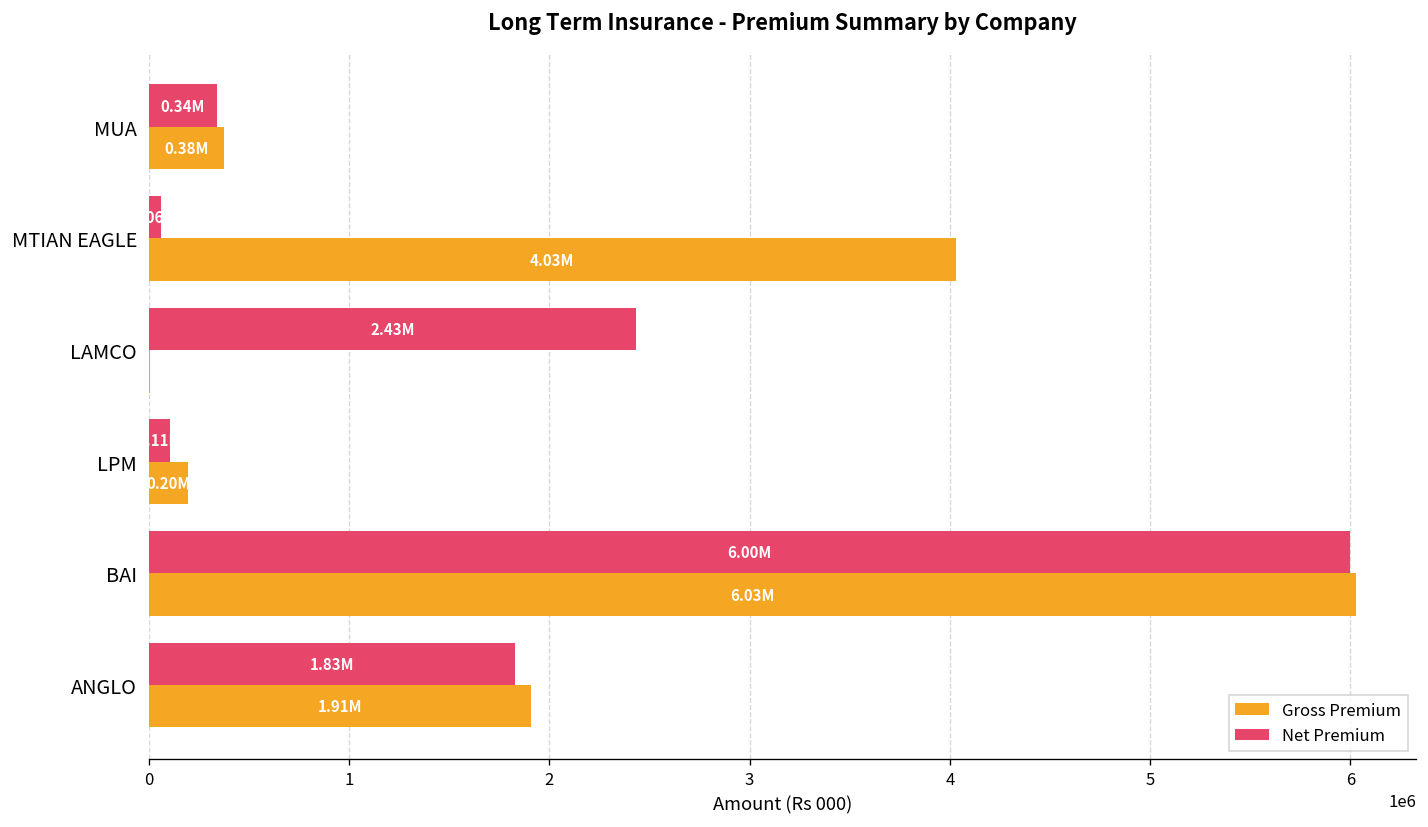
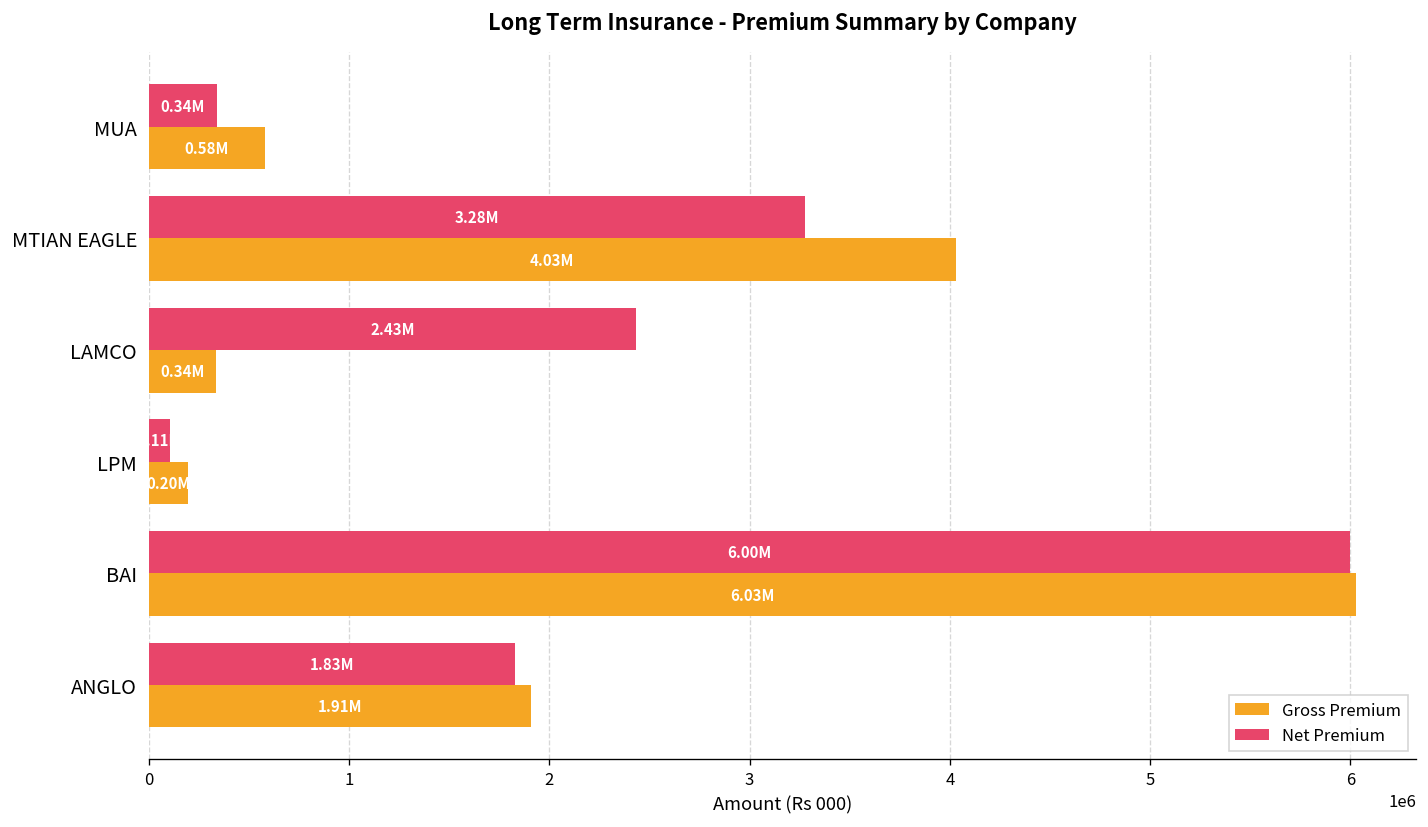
Gross Premium, MUA: 0.38M -> 0.58M
Net Premium, MTIAN EAGLE: 60000 -> 3280000
Gross Premium, LAMCO: 10000 -> 340000
